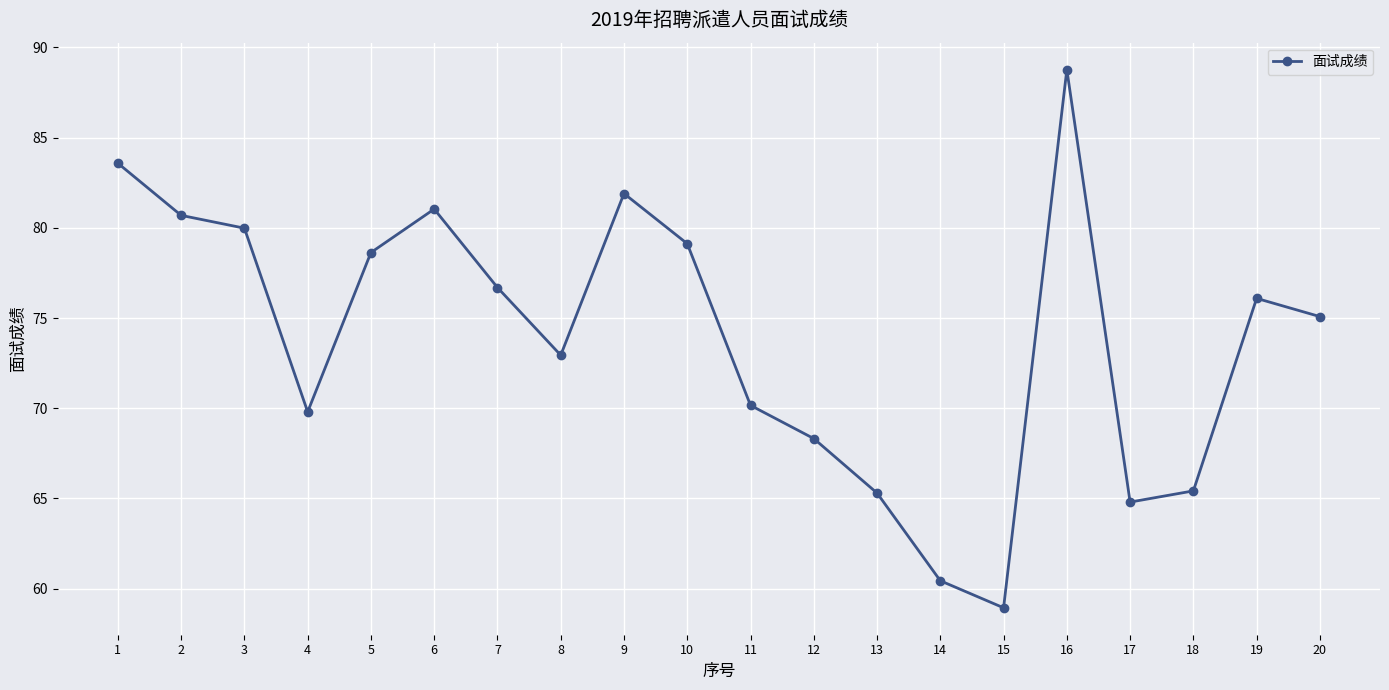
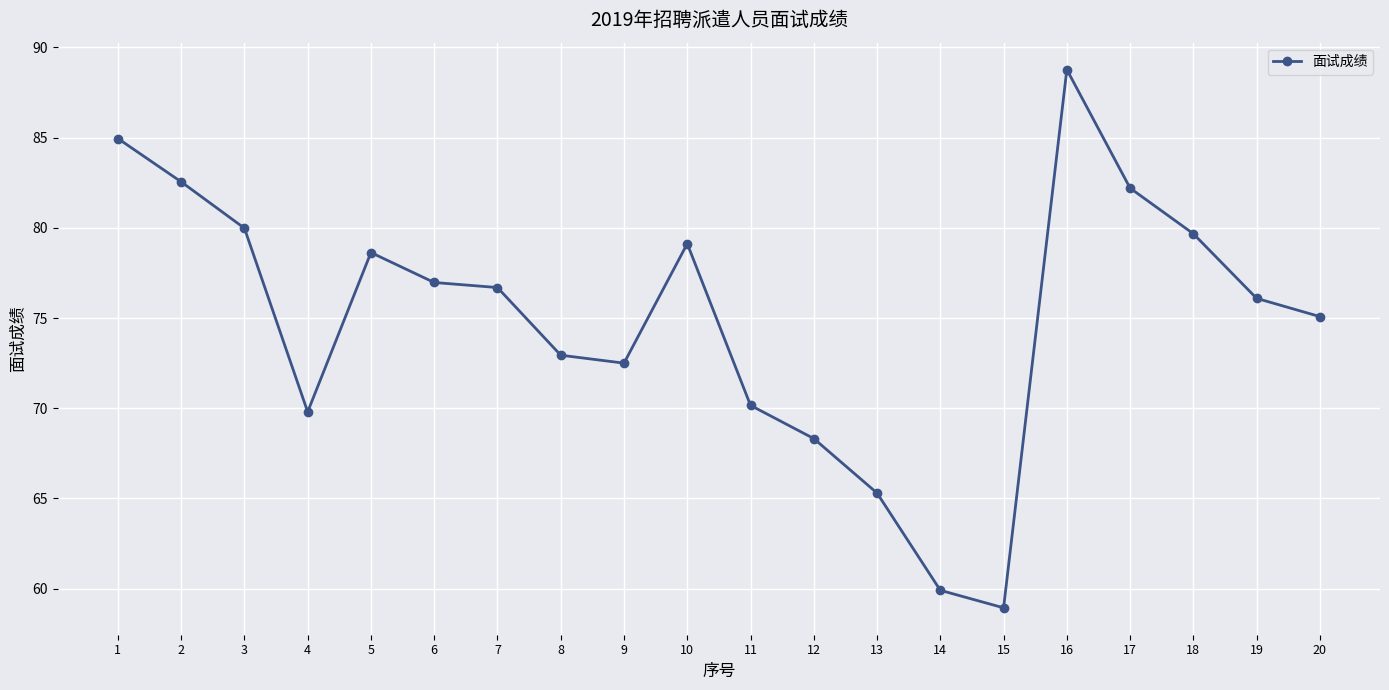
1: 83.6 -> 85.0
2: 80.7 -> 82.6
6: 81.0 -> 77.0
9: 81.9 -> 72.5
14: 60.4 -> 59.9
17: 64.8 -> 82.2
18: 65.4 -> 79.7
